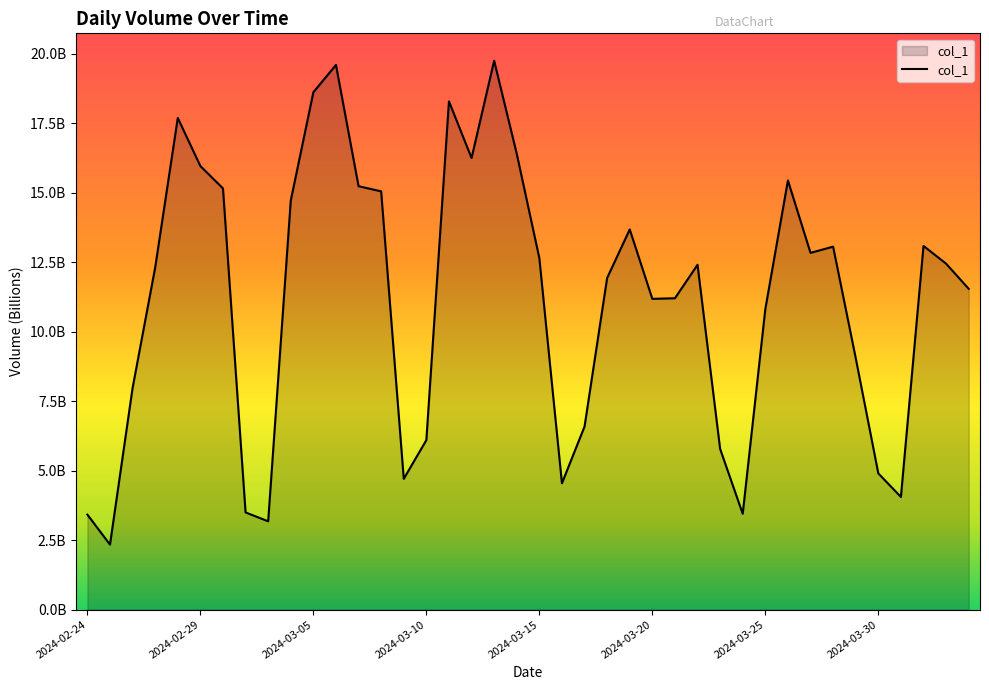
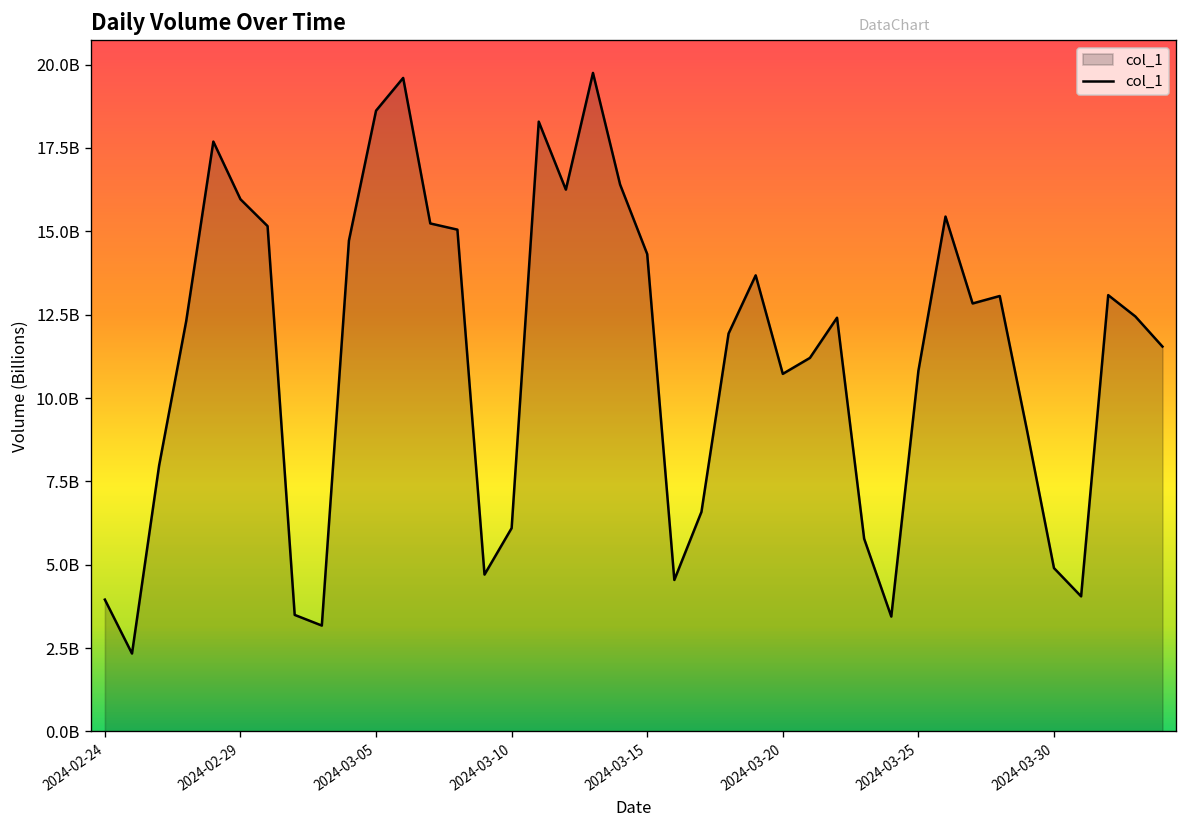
2024-02-24: 3400000000 -> 4000000000
2024-03-15: 12600000000 -> 14300000000
2024-03-20: 11200000000 -> 10700000000
